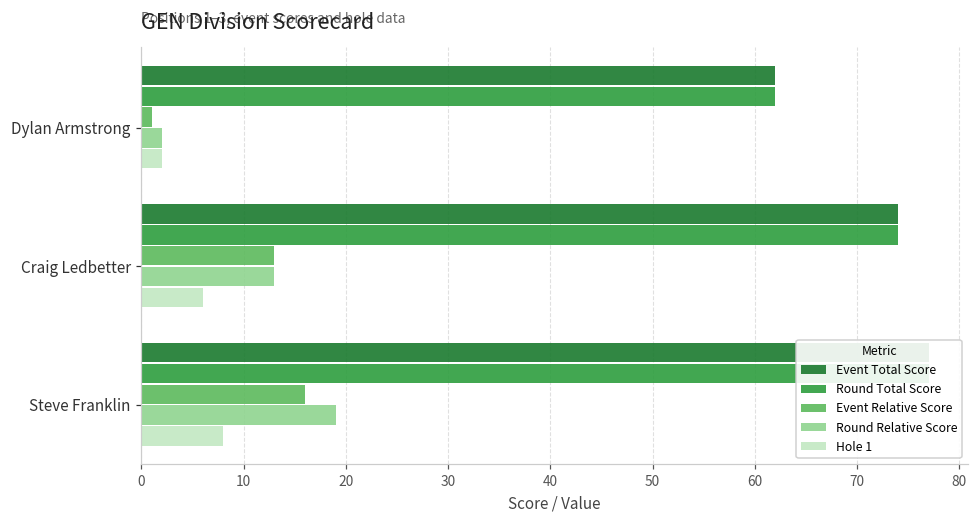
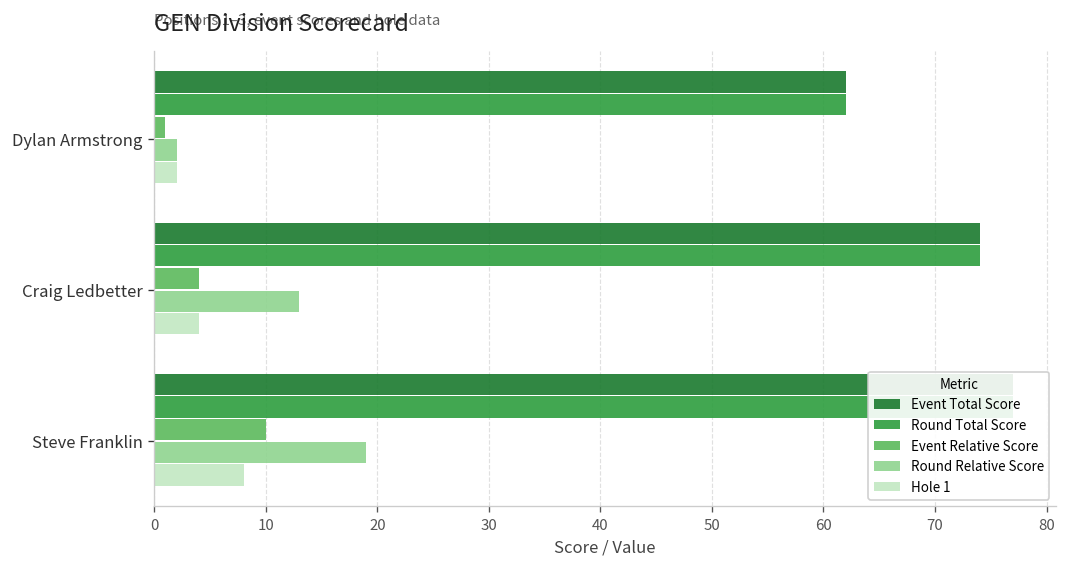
Event Relative Score, Craig Ledbetter: 13 -> 4
Hole 1, Craig Ledbetter: 6 -> 4
Event Relative Score, Steve Franklin: 16 -> 10
